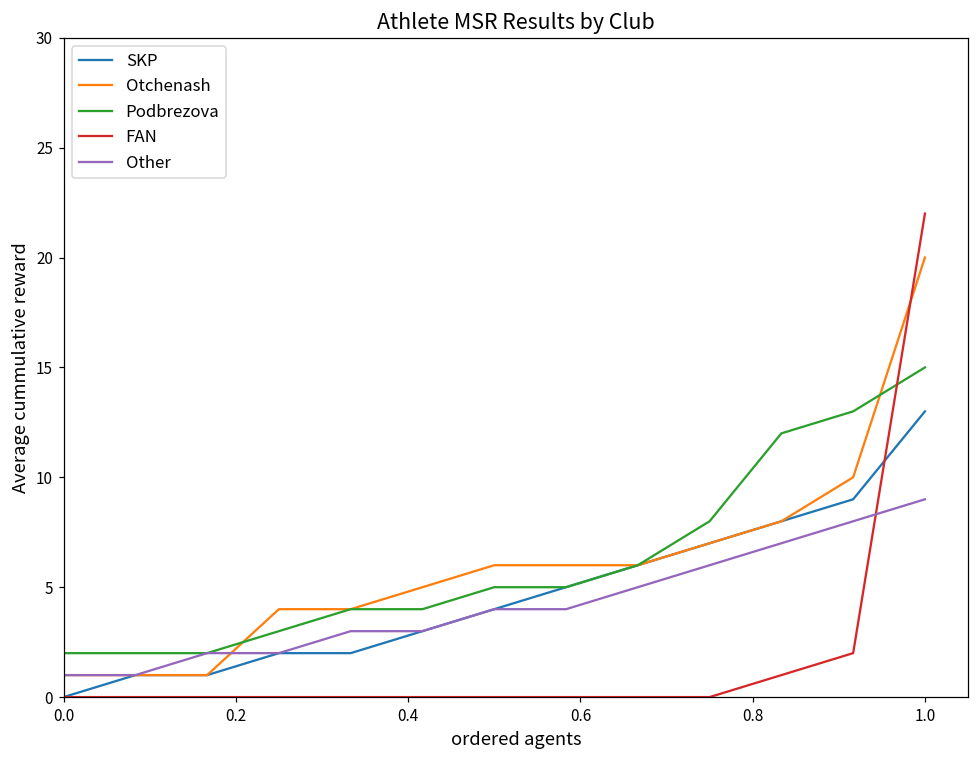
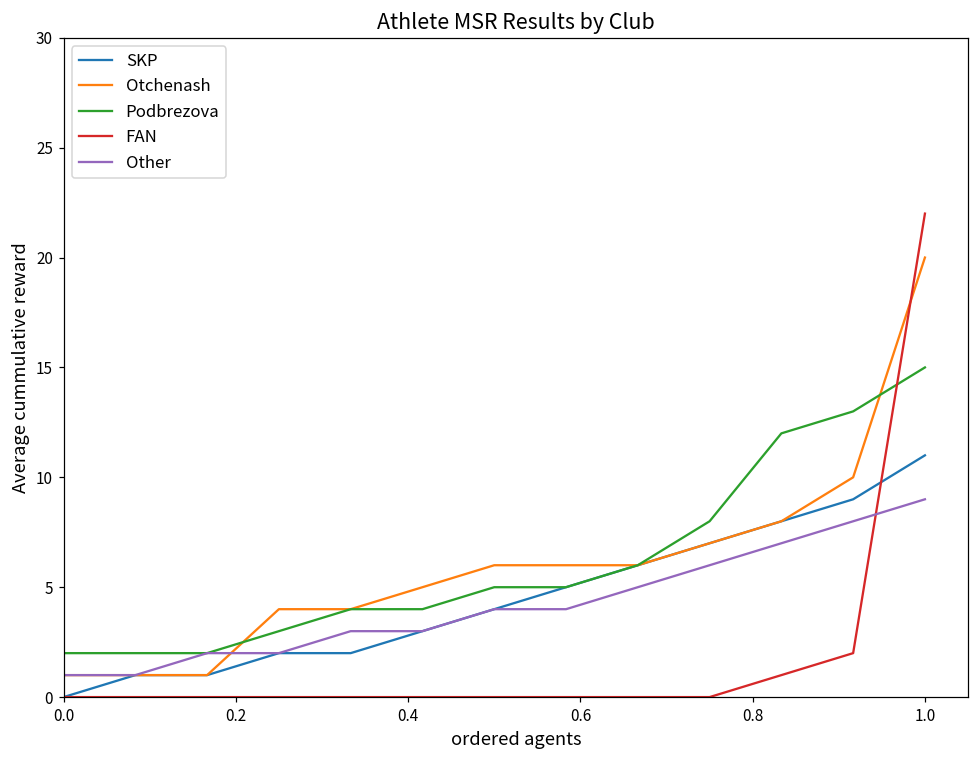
SKP, 1.0: 13 -> 11
